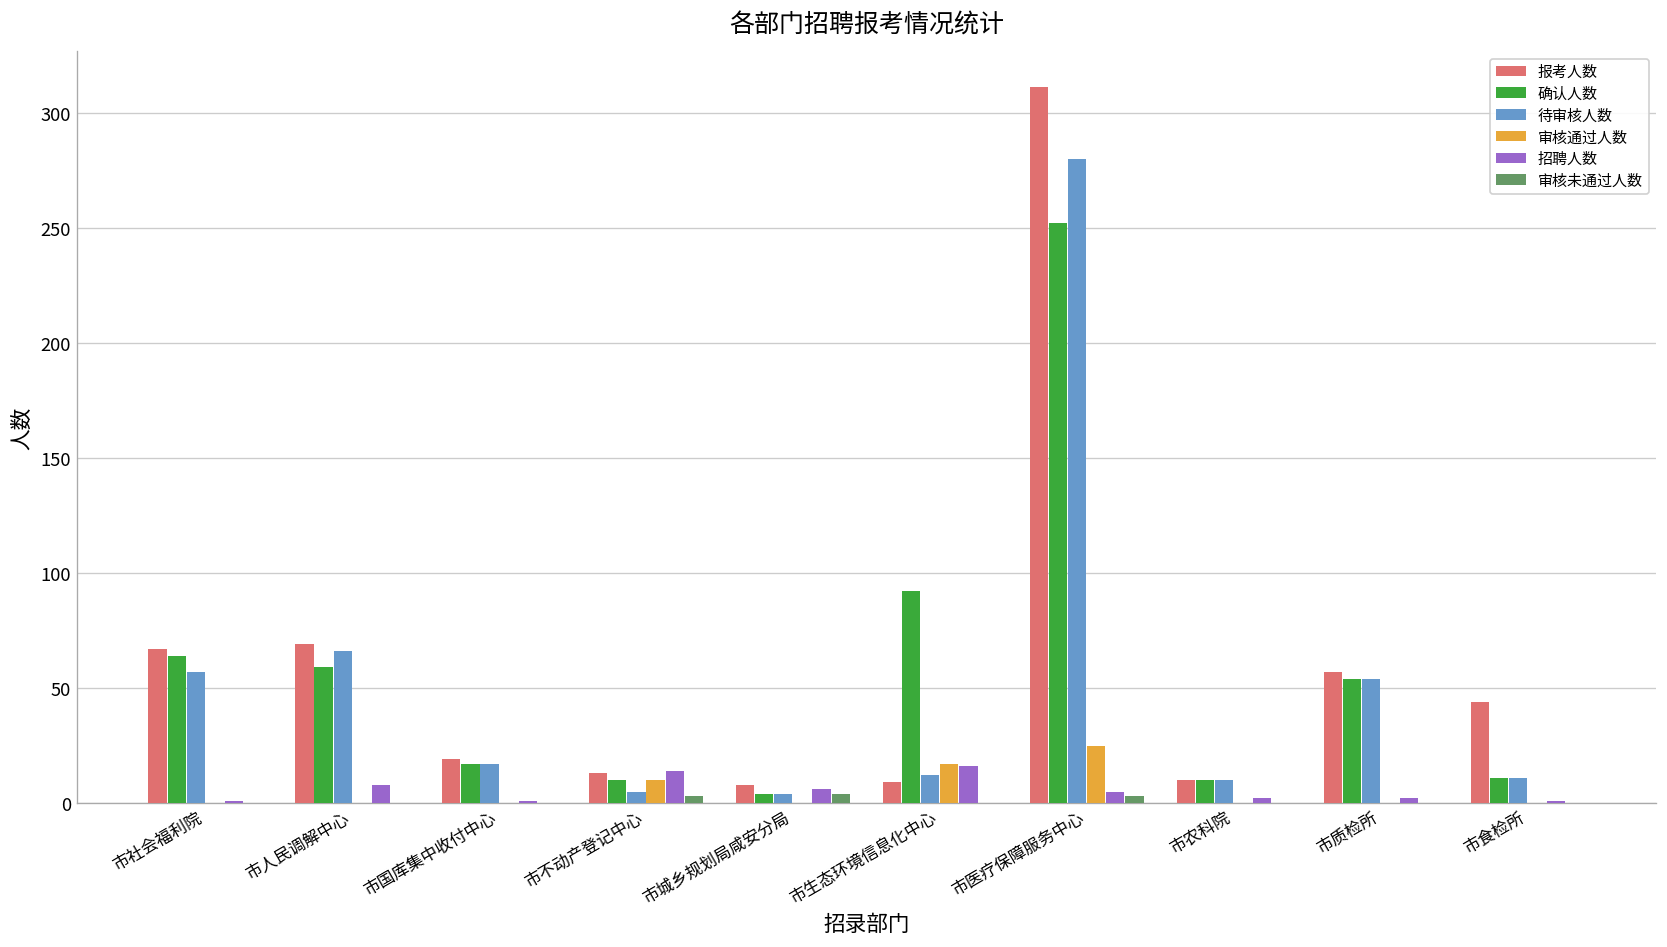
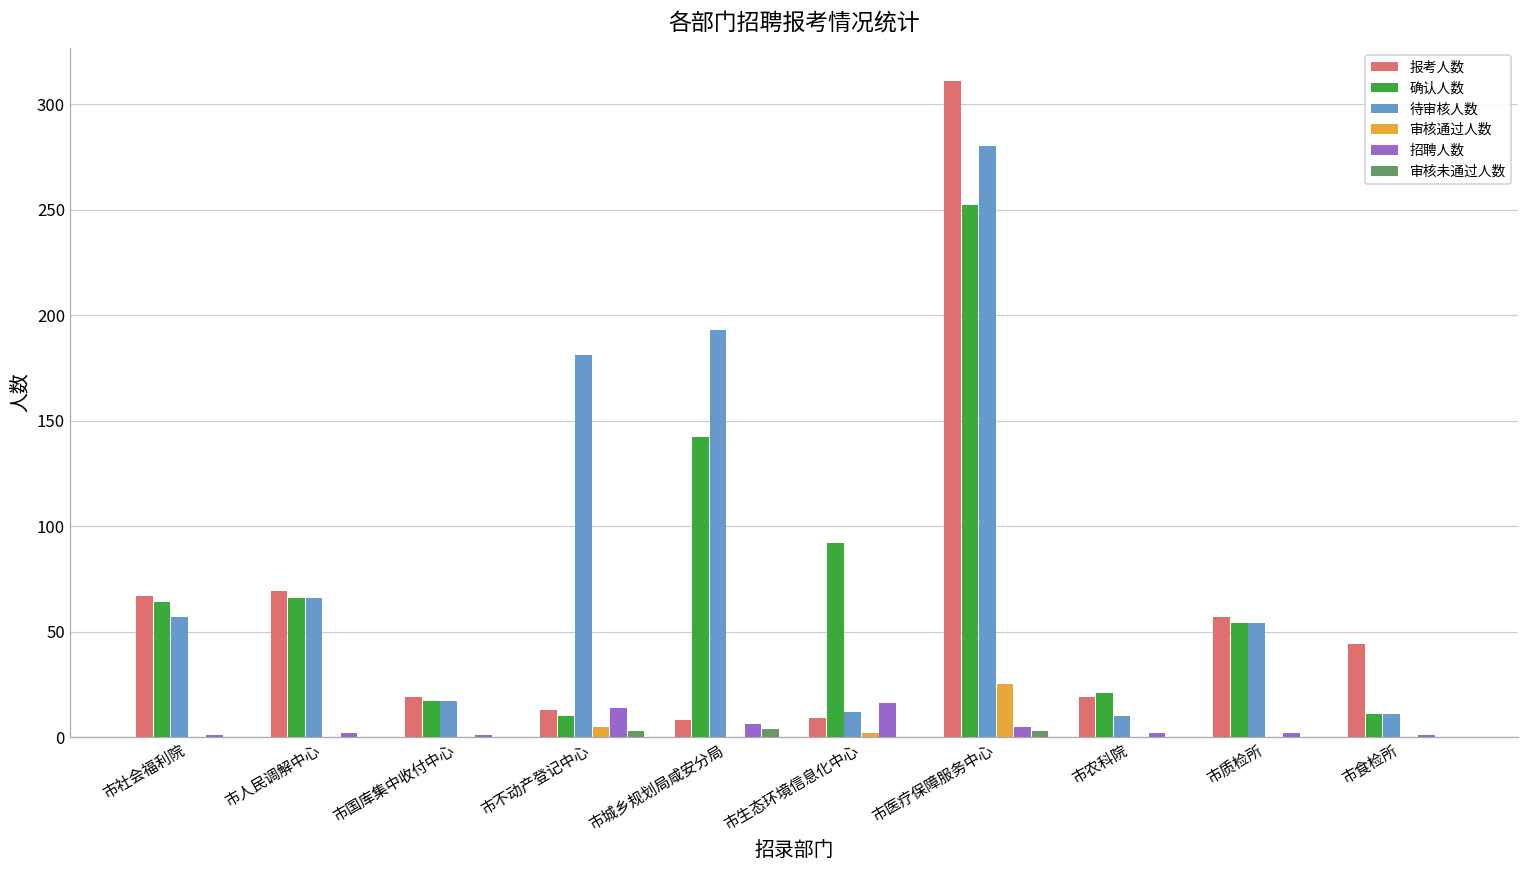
确认人数, 市人民调解中心: 59 -> 66
招聘人数, 市人民调解中心: 8 -> 2
待审核人数, 市不动产登记中心: 5 -> 181
审核通过人数, 市不动产登记中心: 10 -> 5
确认人数, 市城乡规划局咸安分局: 4 -> 142
待审核人数, 市城乡规划局咸安分局: 4 -> 193
审核通过人数, 市生态环境信息化中心: 17 -> 2
报考人数, 市农科院: 10 -> 19
确认人数, 市农科院: 10 -> 21
